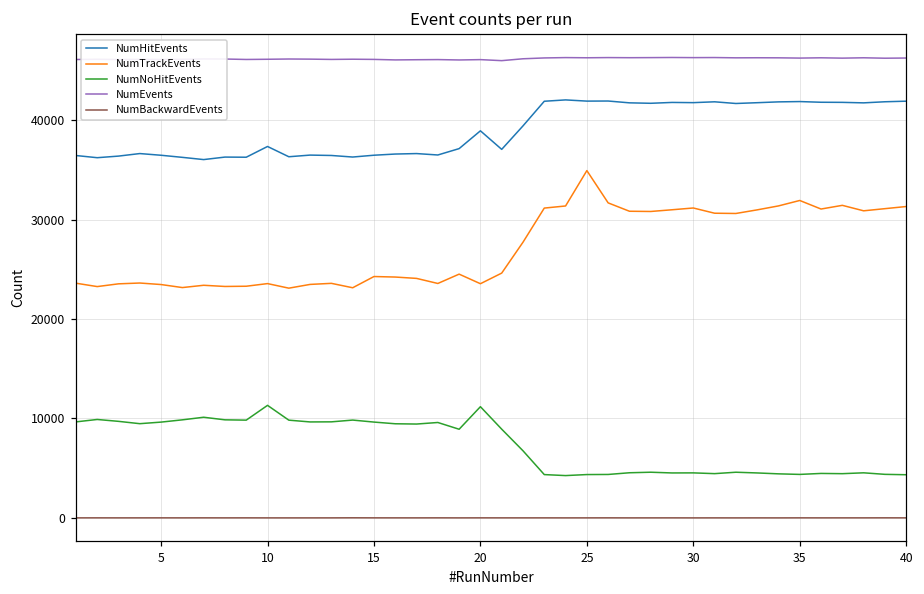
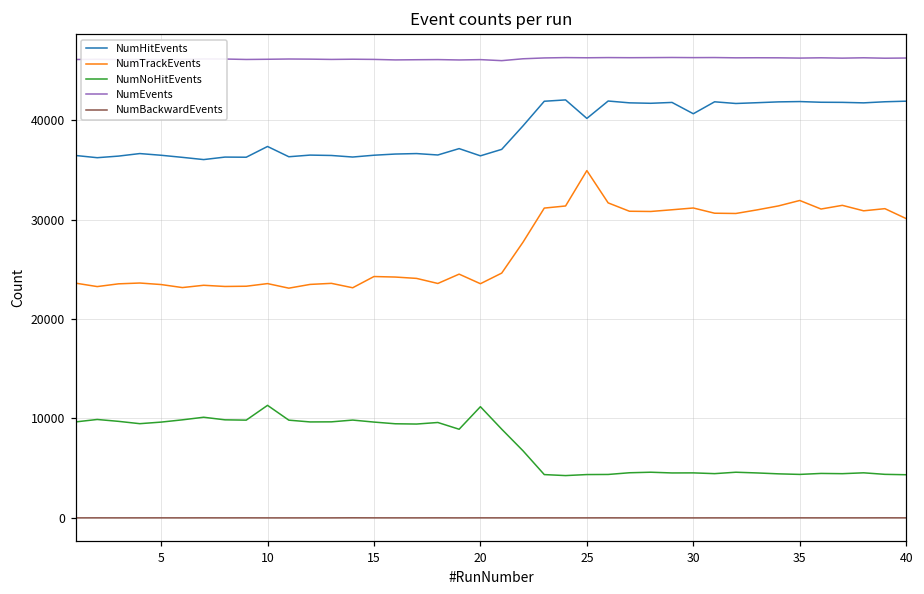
NumHitEvents, 20: 39000 -> 36000
NumHitEvents, 25: 42000 -> 40000
NumHitEvents, 30: 42000 -> 41000
NumTrackEvents, 40: 31000 -> 30000
